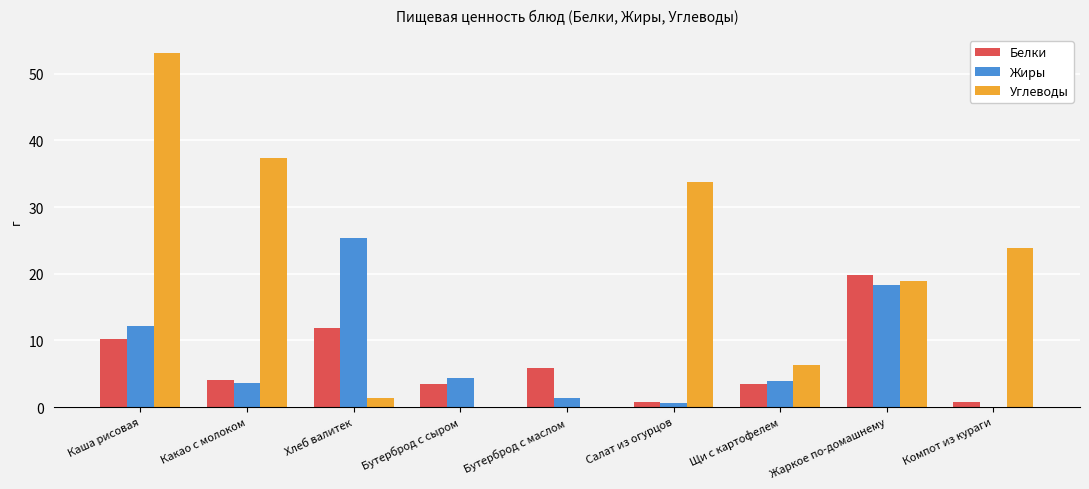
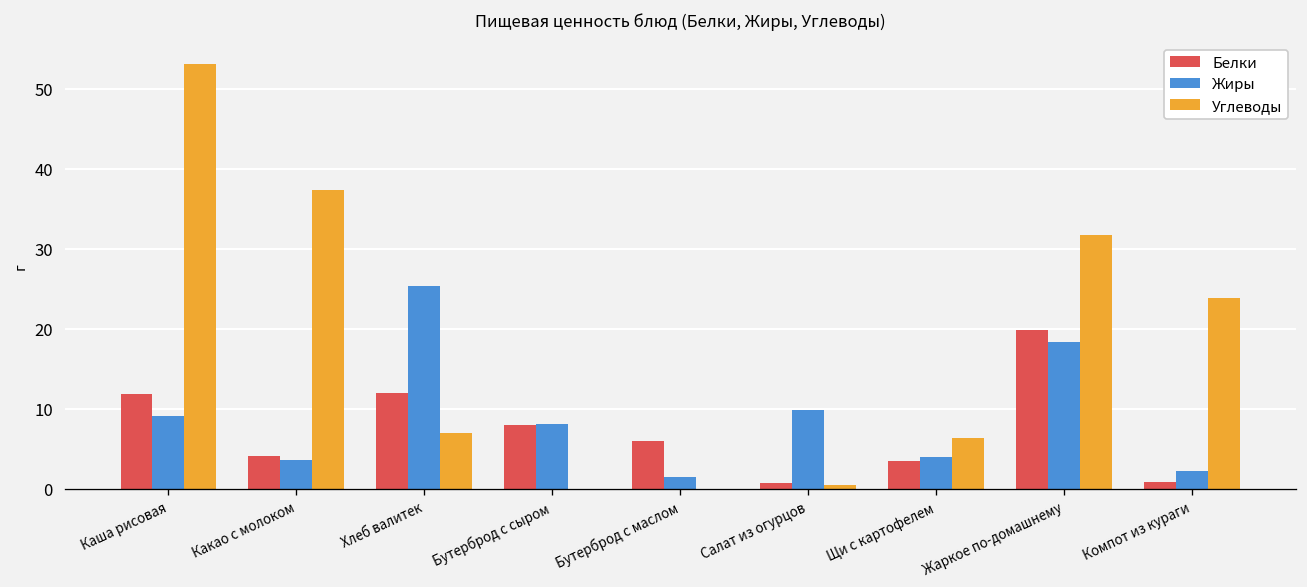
Белки, Каша рисовая: 10 -> 12
Жиры, Каша рисовая: 12 -> 9
Углеводы, Хлеб валитек: 1 -> 7
Белки, Бутерброд с сыром: 3 -> 8
Жиры, Бутерброд с сыром: 4 -> 8
Жиры, Салат из огурцов: 1 -> 10
Углеводы, Салат из огурцов: 34 -> 0
Углеводы, Жаркое по-домашнему: 19 -> 32
Жиры, Компот из кураги: 0 -> 2
